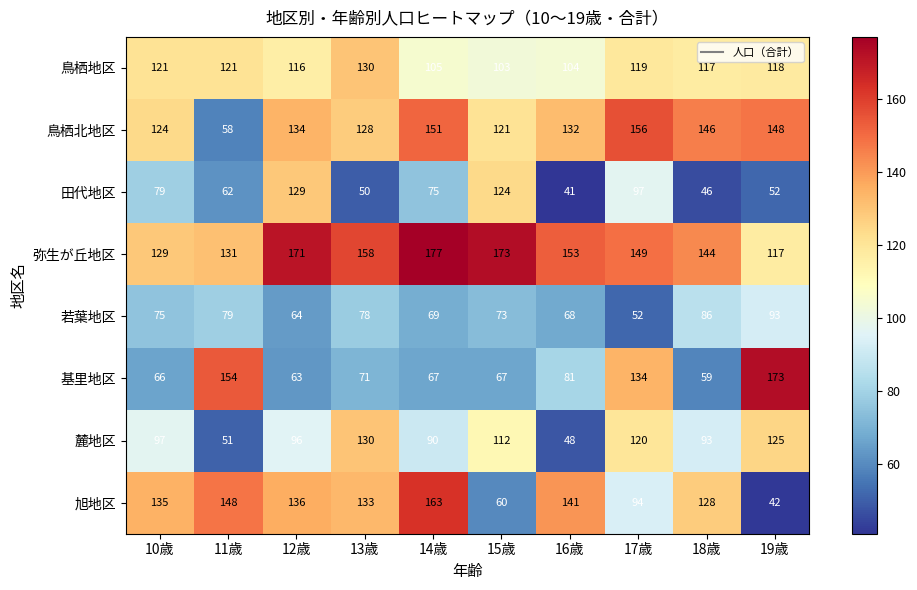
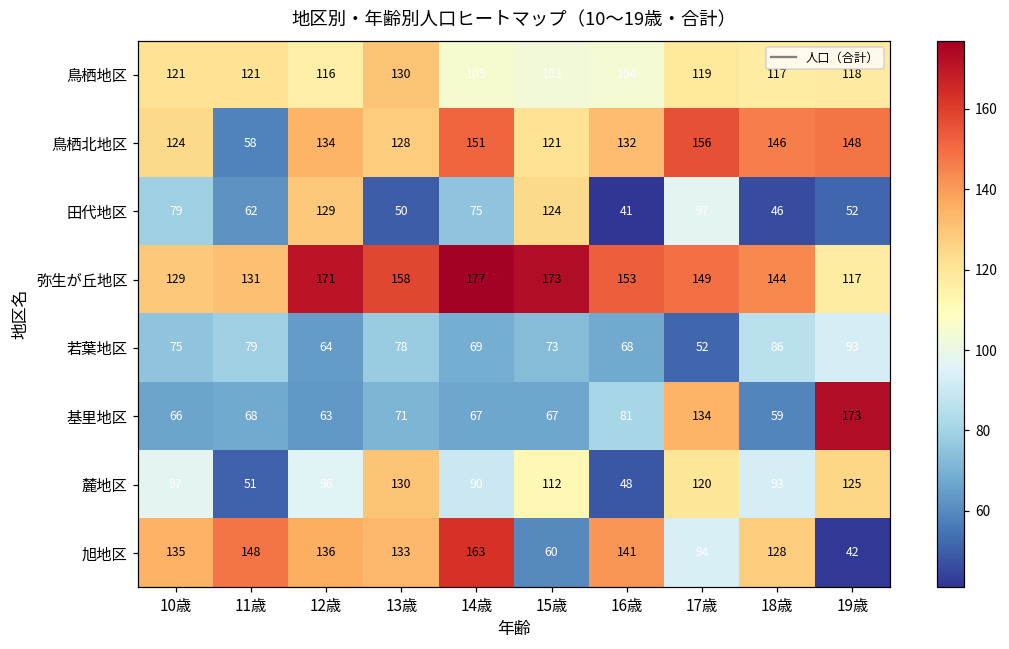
基里地区, 11歳: 154 -> 68
